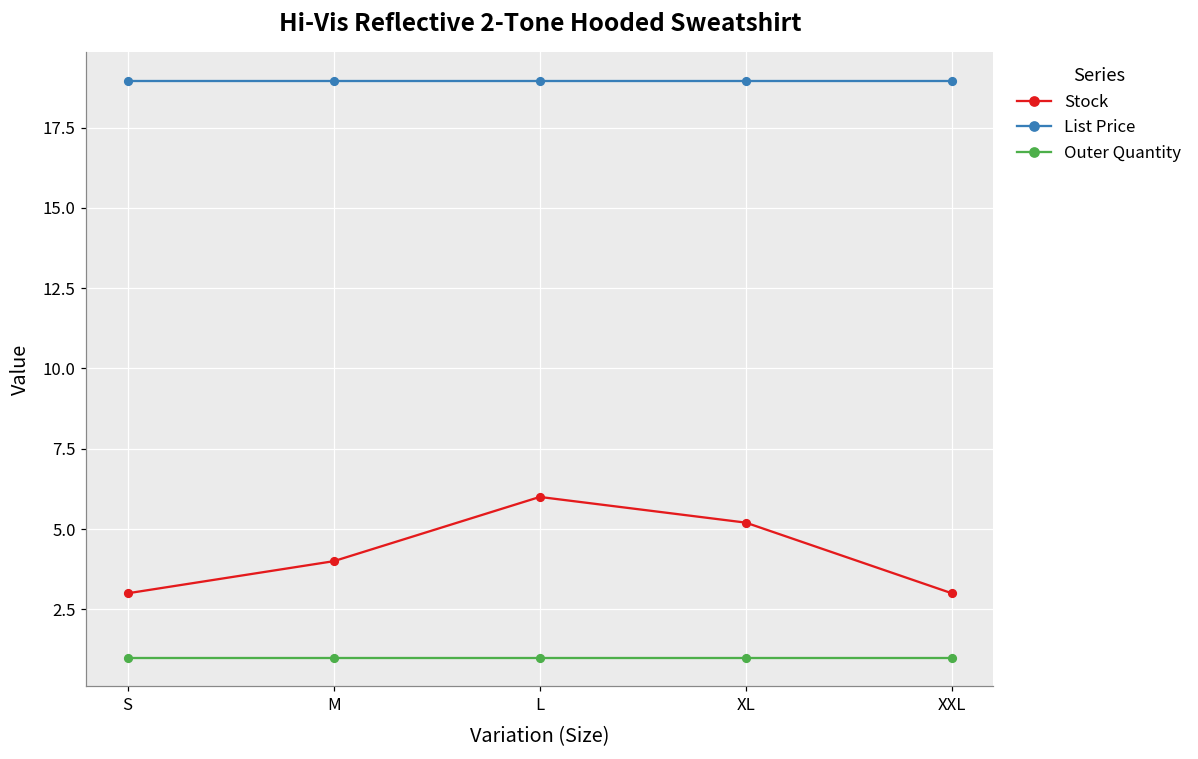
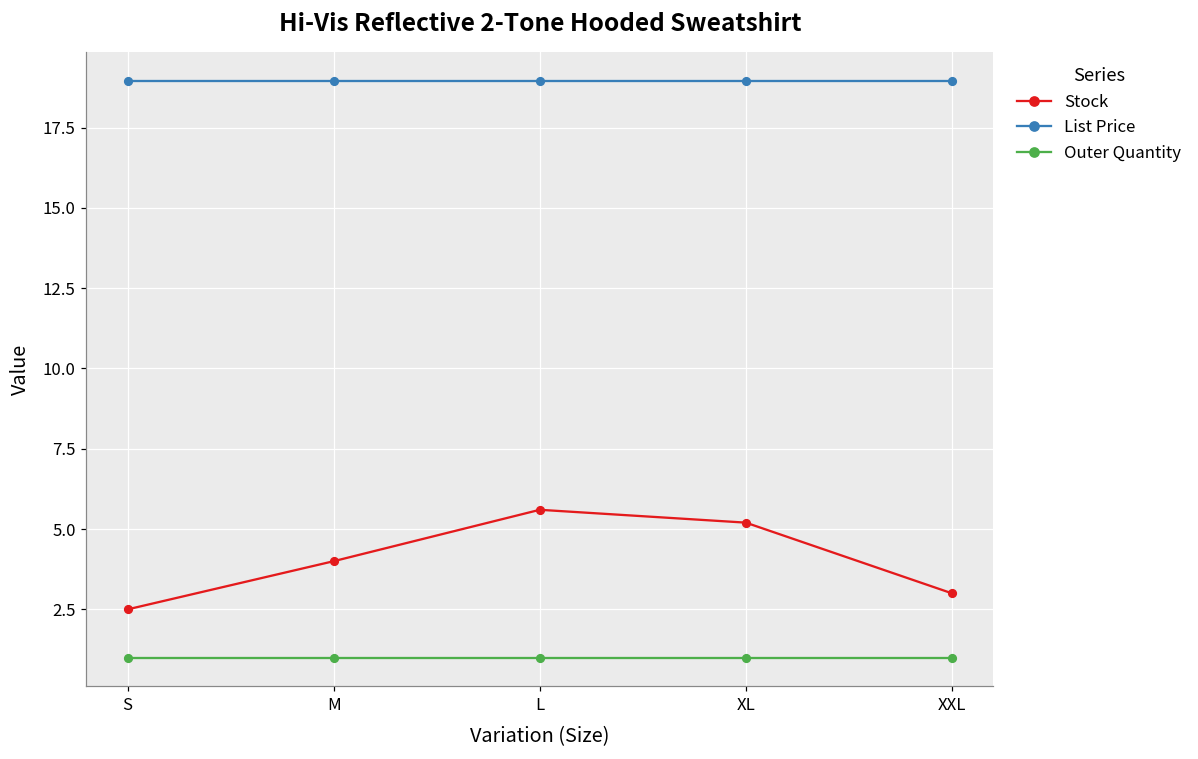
Stock, S: 3.0 -> 2.5
Stock, L: 6.0 -> 5.6
